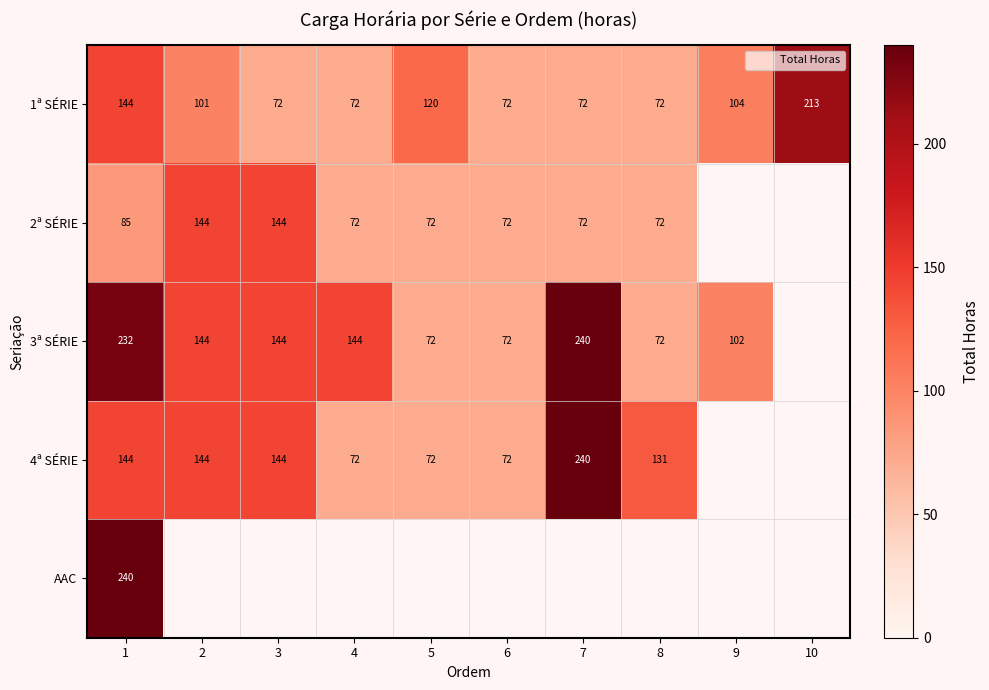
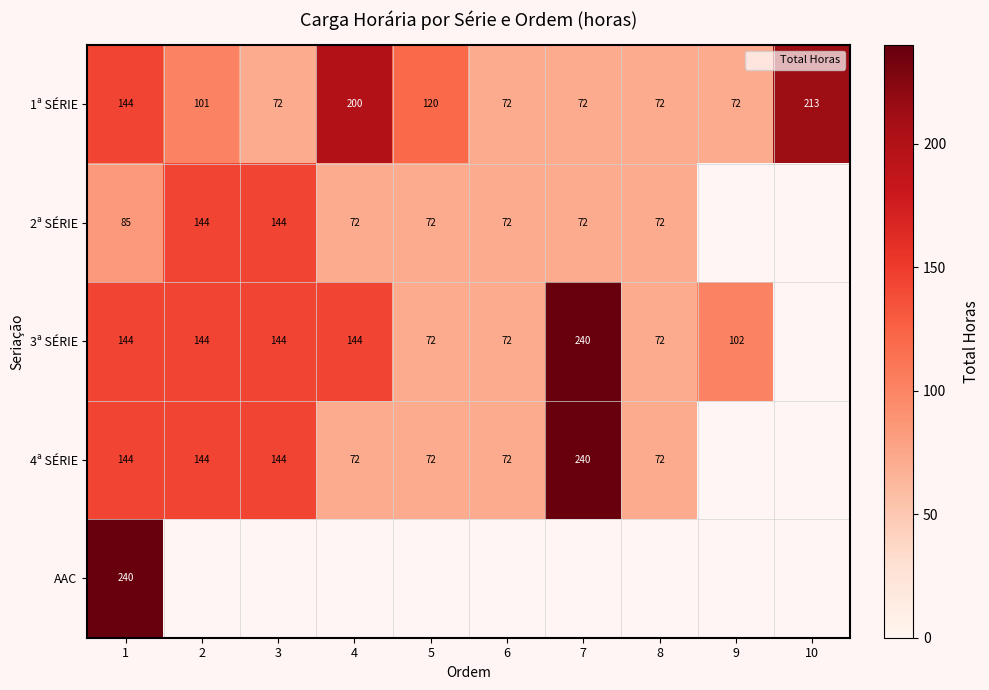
1ª SÉRIE, 4: 72 -> 200
1ª SÉRIE, 9: 104 -> 72
3ª SÉRIE, 1: 232 -> 144
4ª SÉRIE, 8: 131 -> 72
